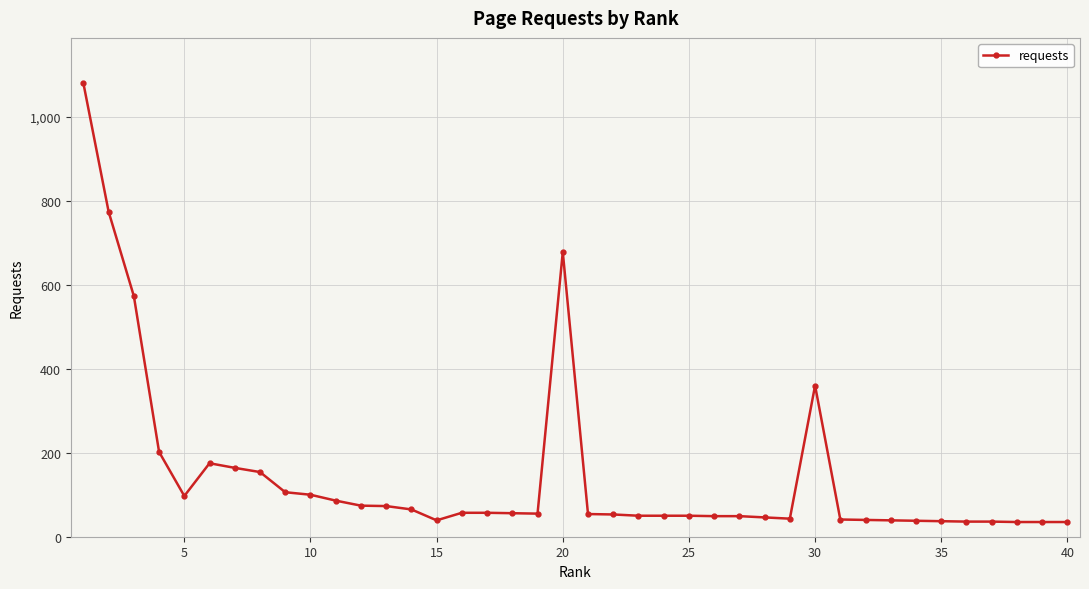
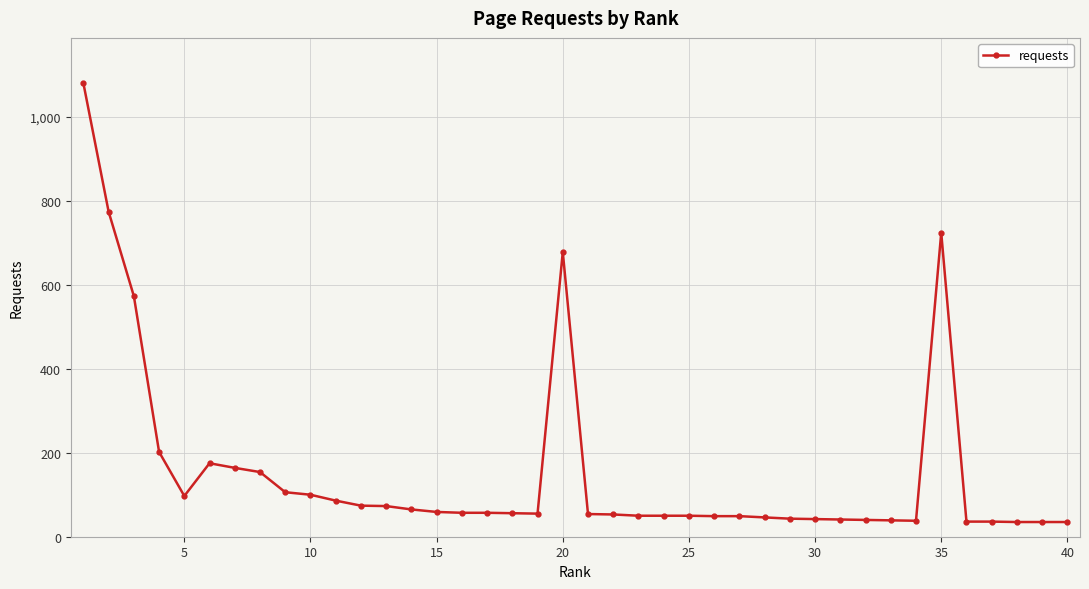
15: 40 -> 60
30: 360 -> 40
35: 40 -> 720
